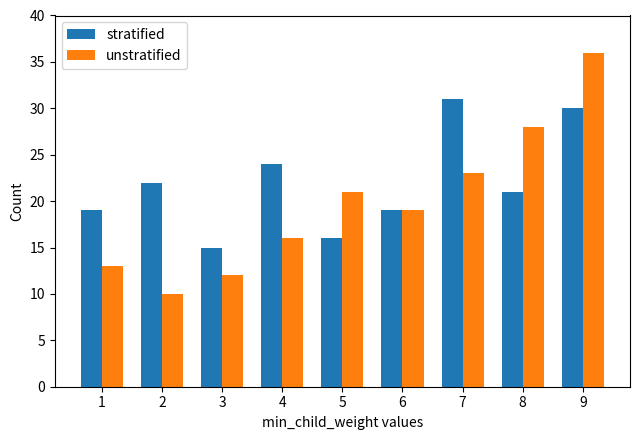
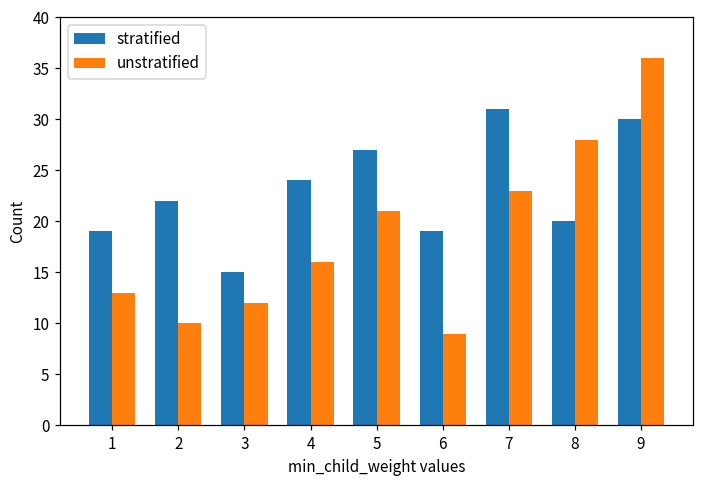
stratified, 5: 16 -> 27
unstratified, 6: 19 -> 9
stratified, 8: 21 -> 20
